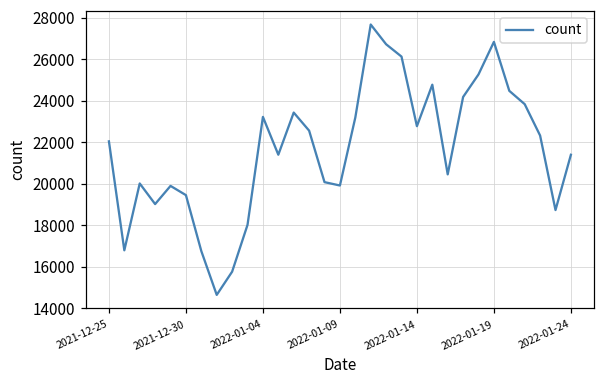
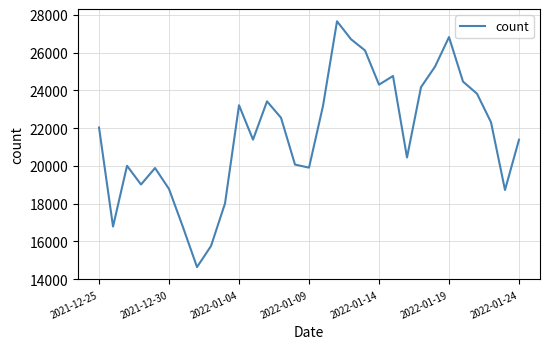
2021-12-30: 19400 -> 18800
2022-01-14: 22800 -> 24300
